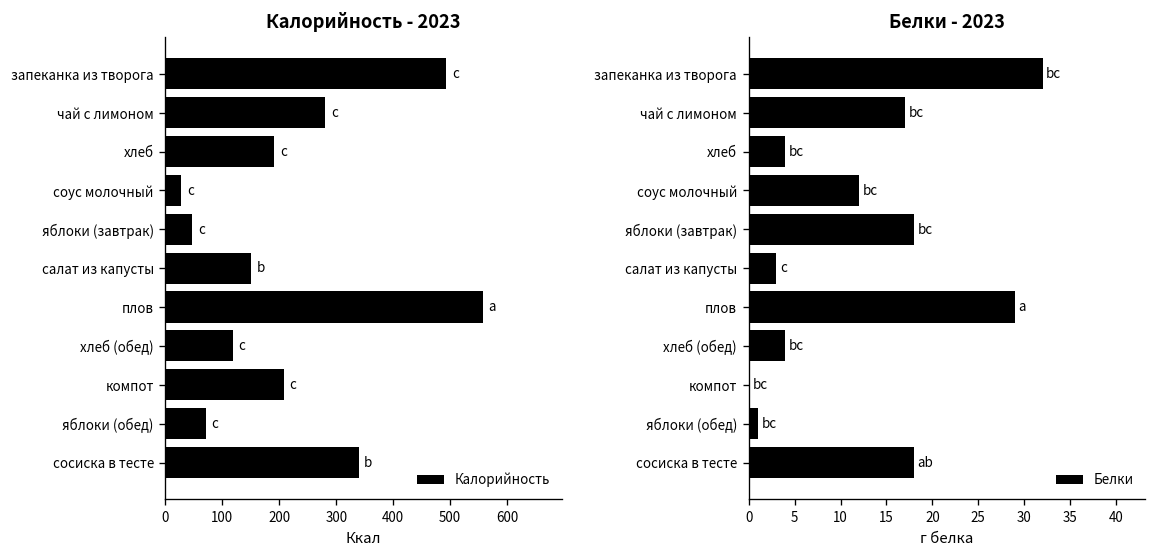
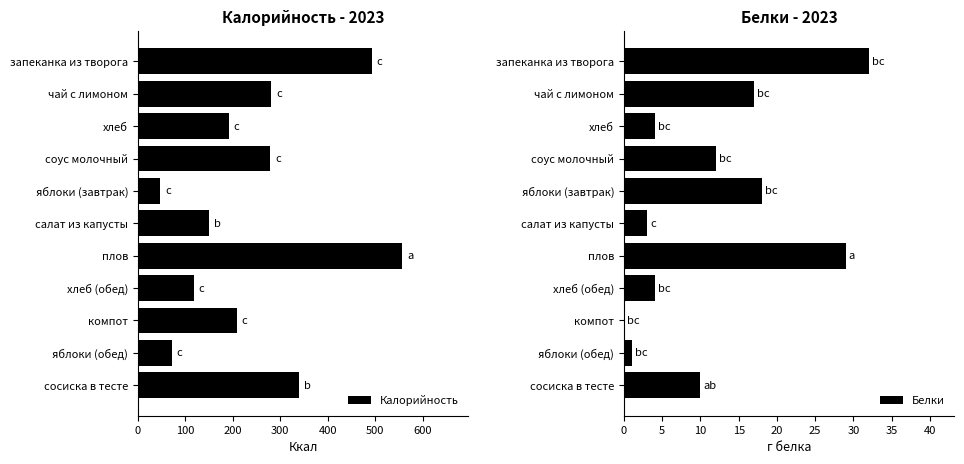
Калорийность - 2023, соус молочный: 30 -> 280
Белки - 2023, сосиска в тесте: 18 -> 10
